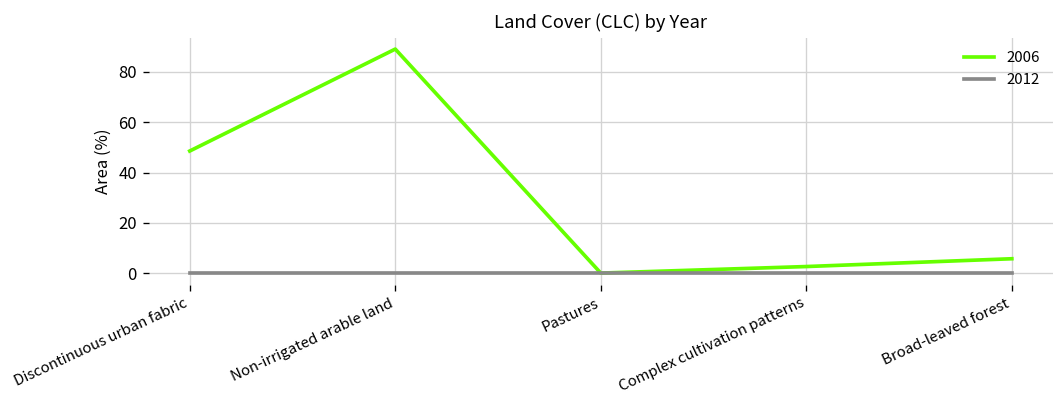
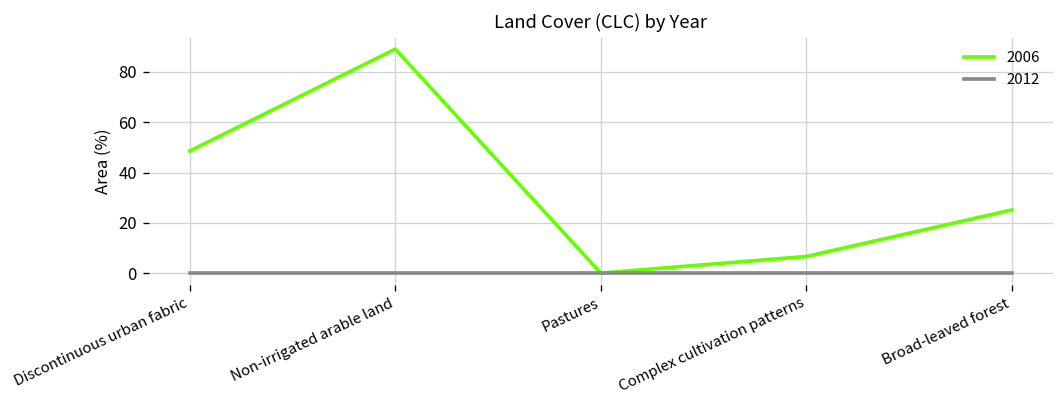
2006, Complex cultivation patterns: 3 -> 7
2006, Broad-leaved forest: 6 -> 25
